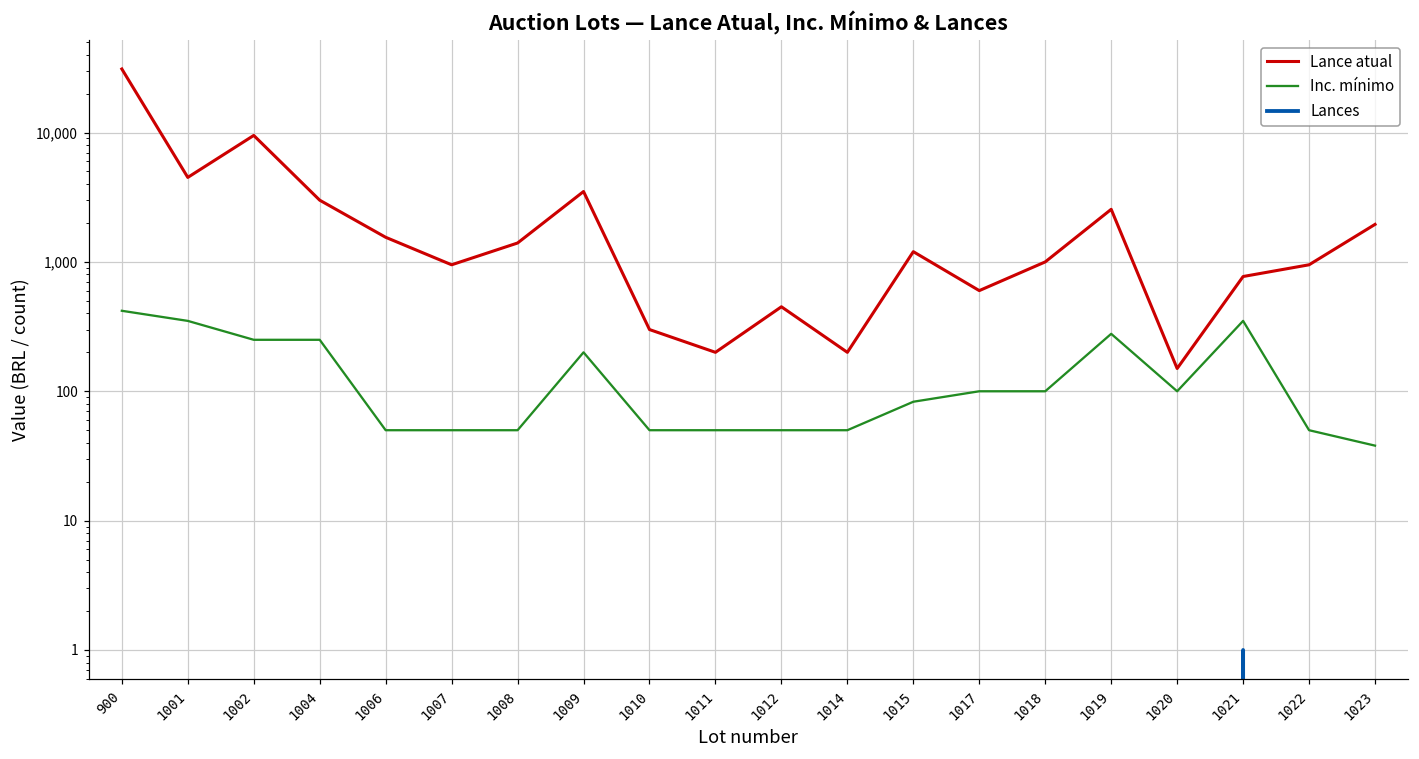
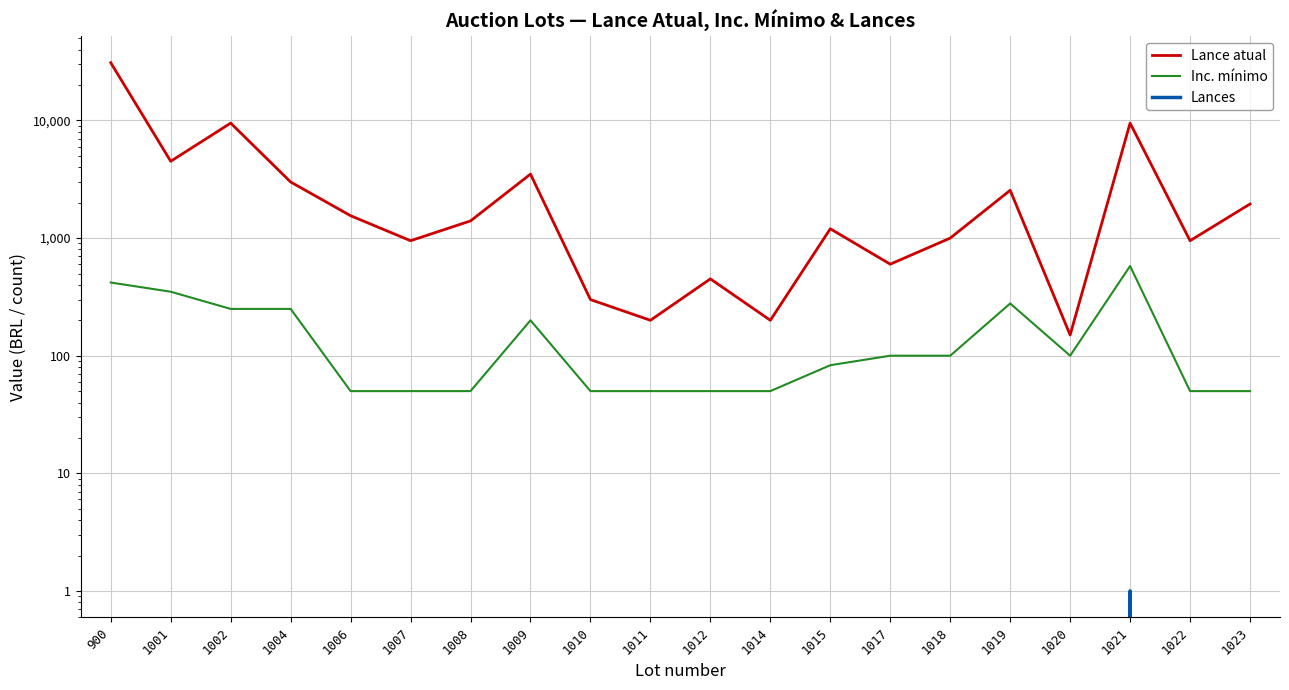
Lance atual, 1021: 800 -> 10,000
Inc. mínimo, 1021: 350 -> 600
Inc. mínimo, 1023: 38 -> 50
